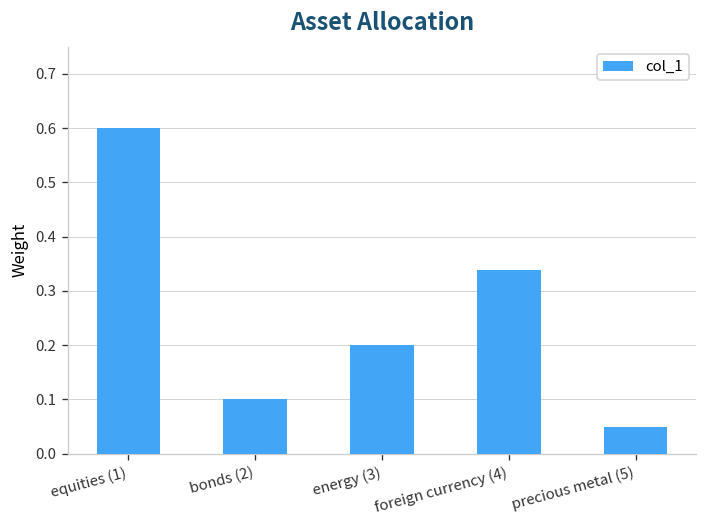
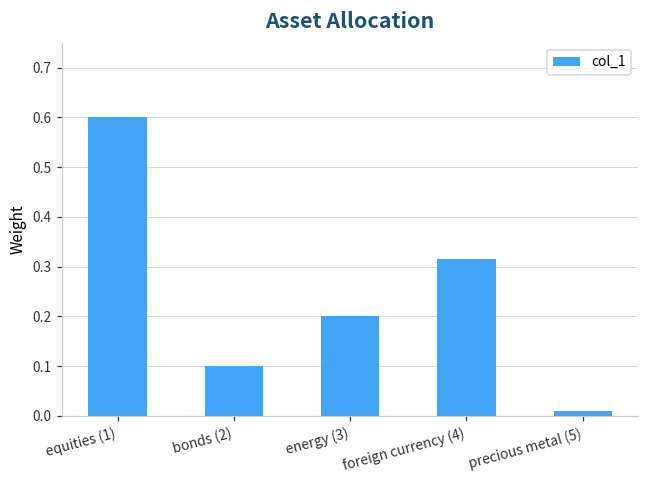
foreign currency (4): 0.34 -> 0.32
precious metal (5): 0.05 -> 0.01
